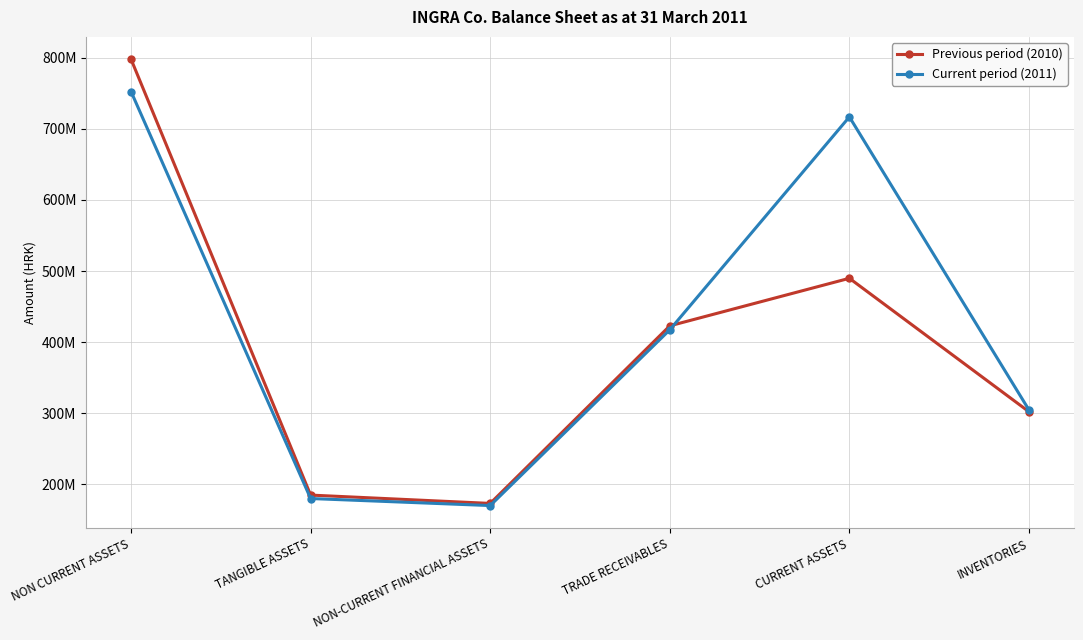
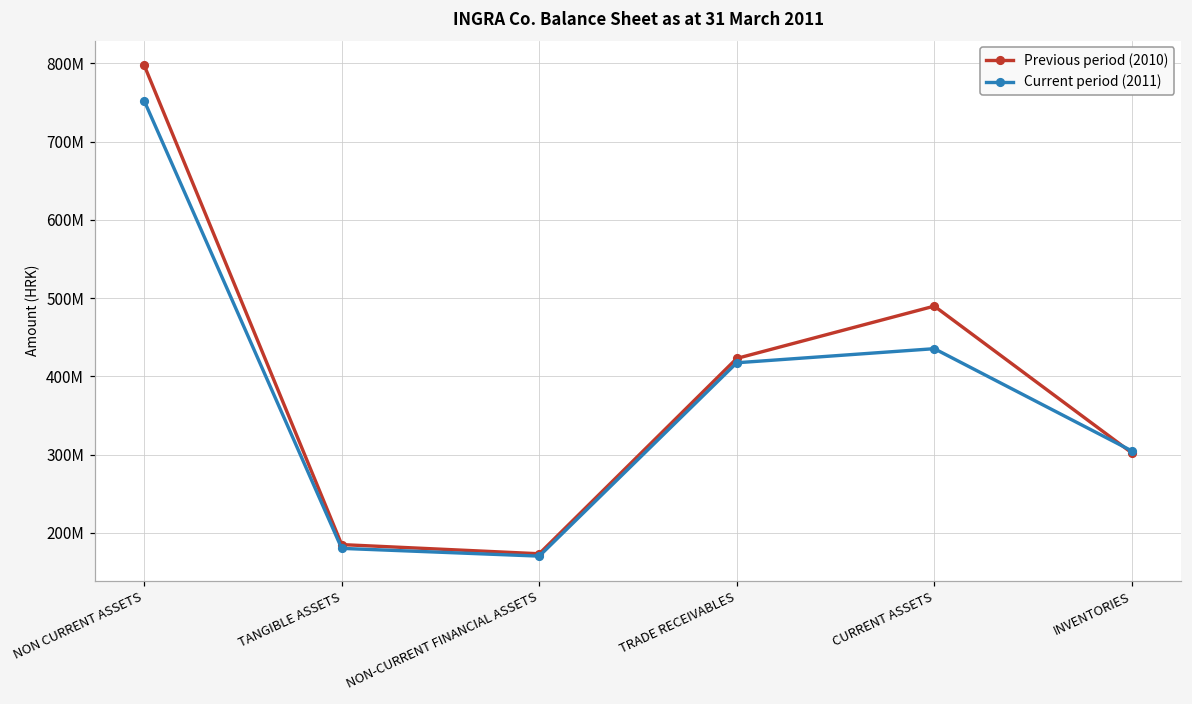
Current period (2011), CURRENT ASSETS: 720000000 -> 440000000
